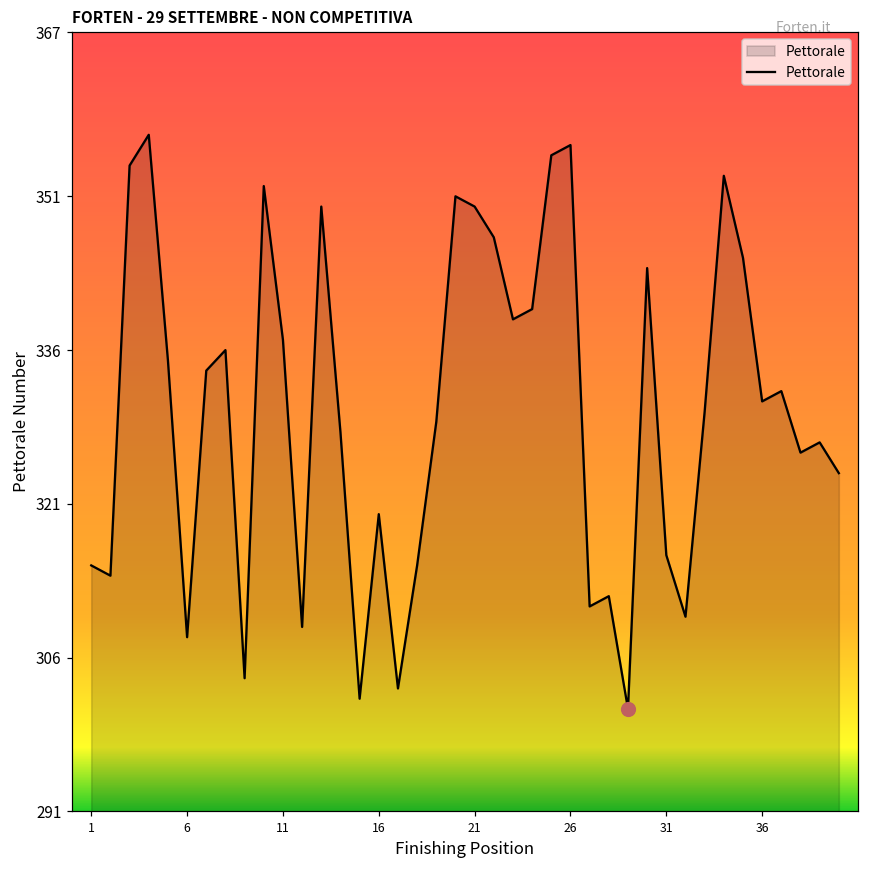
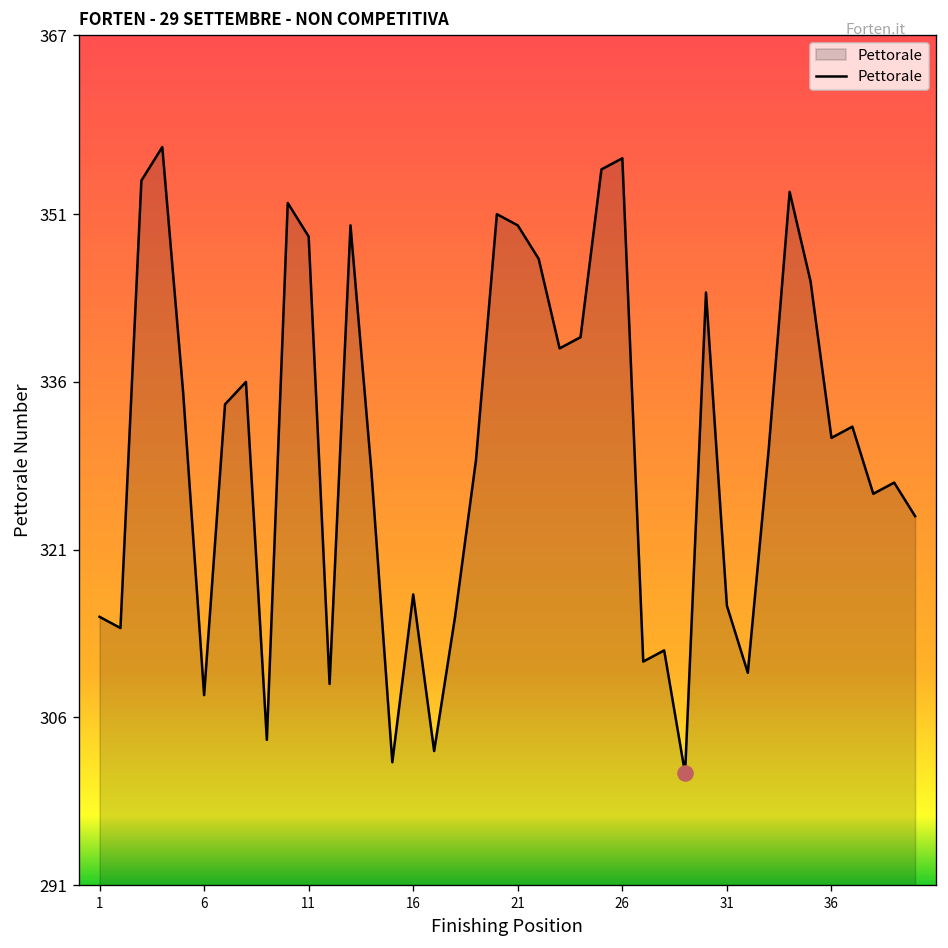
Pettorale, 11: 337 -> 349
Pettorale, 16: 320 -> 317
